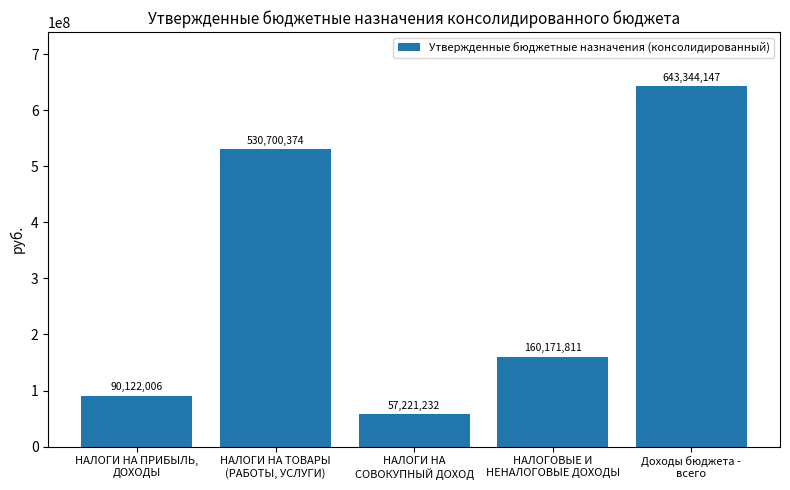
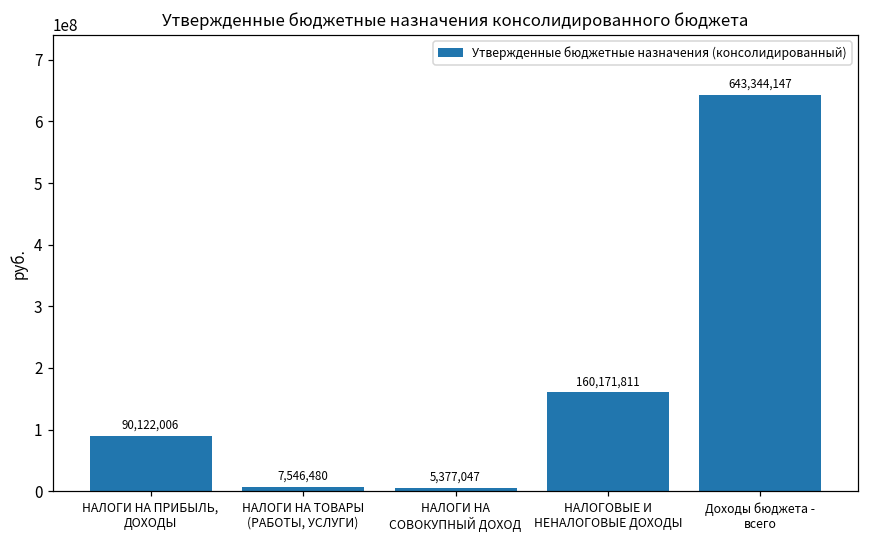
НАЛОГИ НА ТОВАРЫ (РАБОТЫ, УСЛУГИ): 530,700,374 -> 7,546,480
НАЛОГИ НА СОВОКУПНЫЙ ДОХОД: 57,221,232 -> 5,377,047
